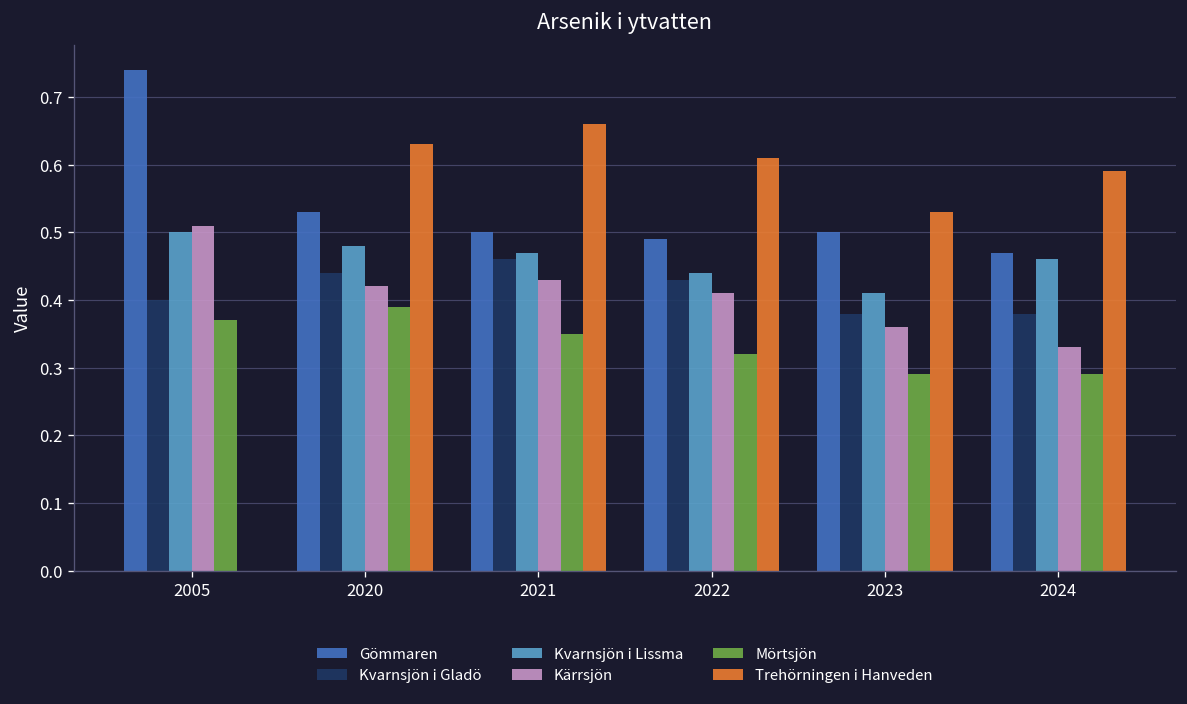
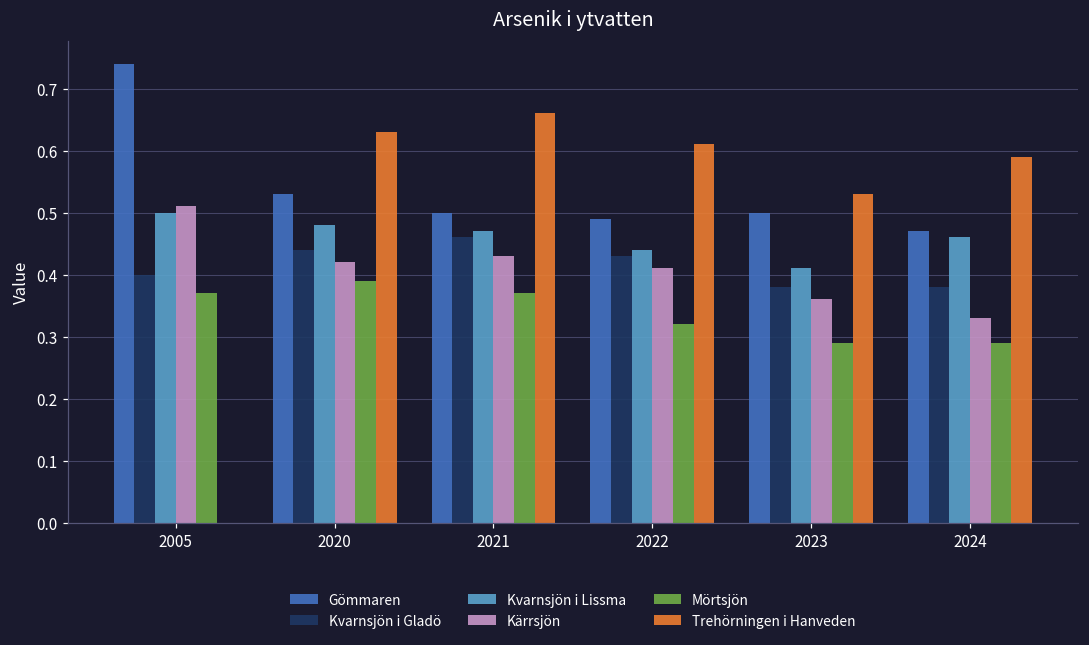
Mörtsjön, 2021: 0.35 -> 0.37
